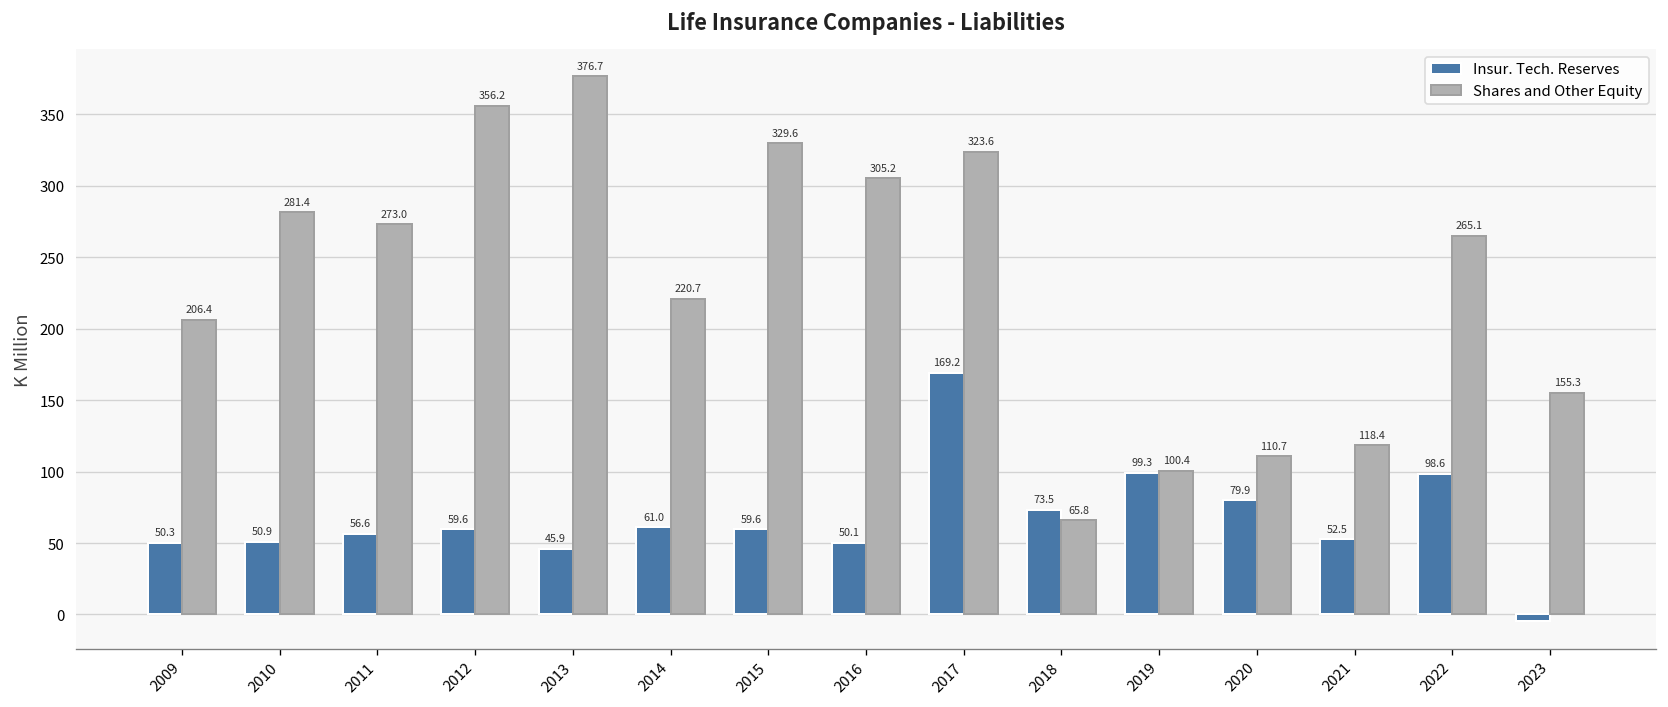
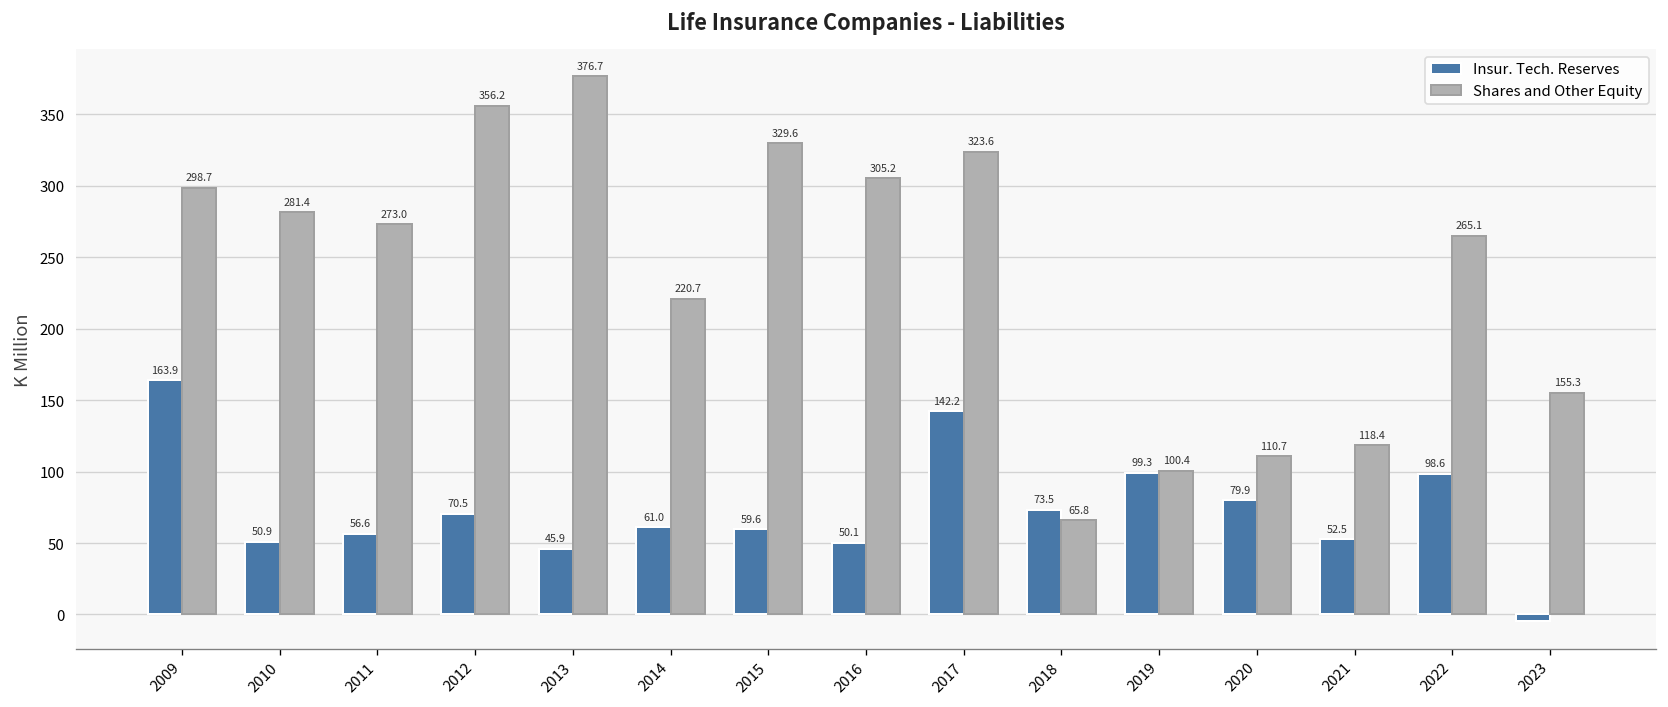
Insur. Tech. Reserves, 2009: 50.3 -> 163.9
Shares and Other Equity, 2009: 206.4 -> 298.7
Insur. Tech. Reserves, 2012: 59.6 -> 70.5
Insur. Tech. Reserves, 2017: 169.2 -> 142.2
